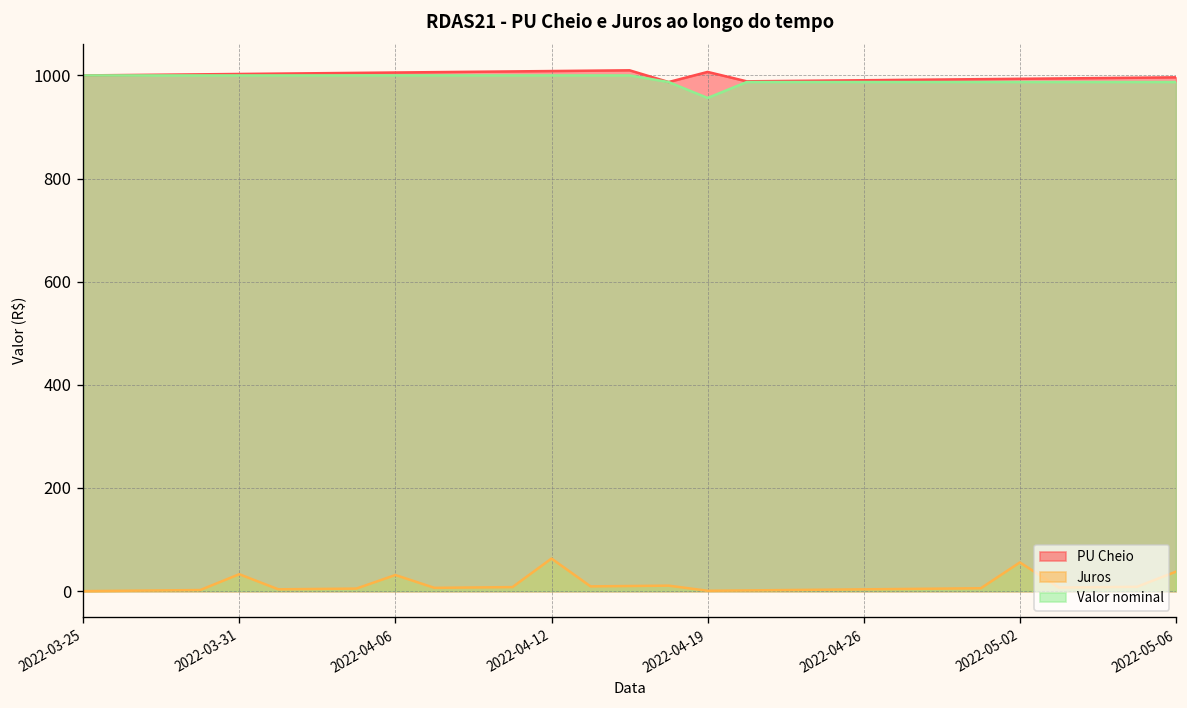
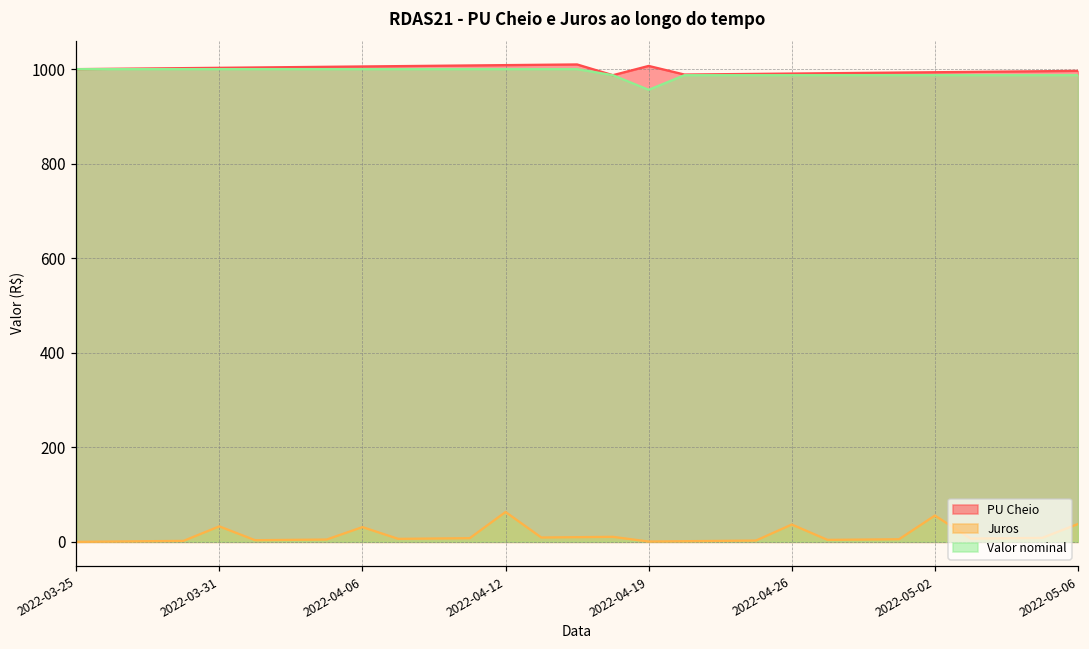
Juros, 2022-04-26: 0 -> 40
